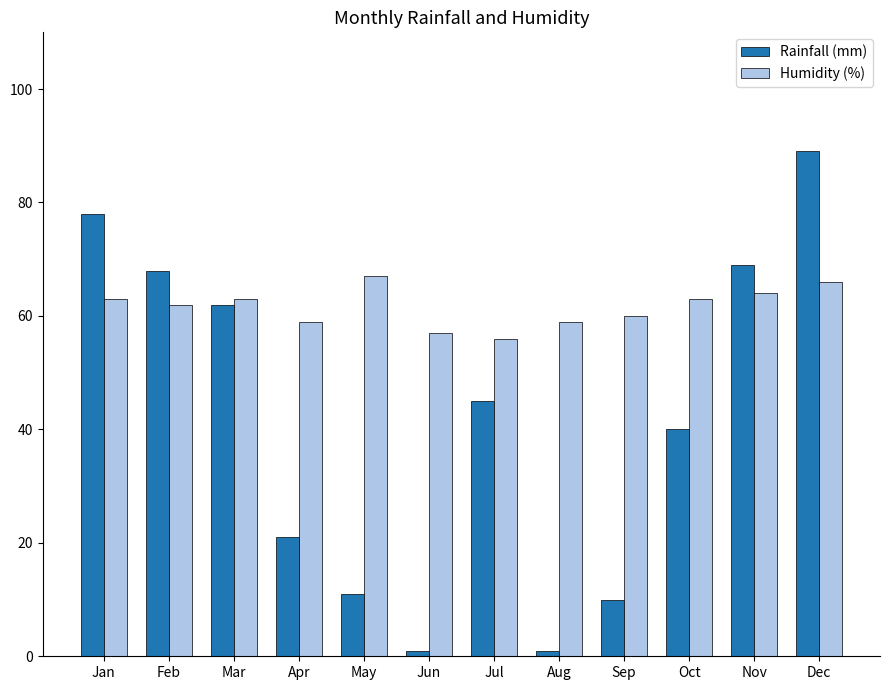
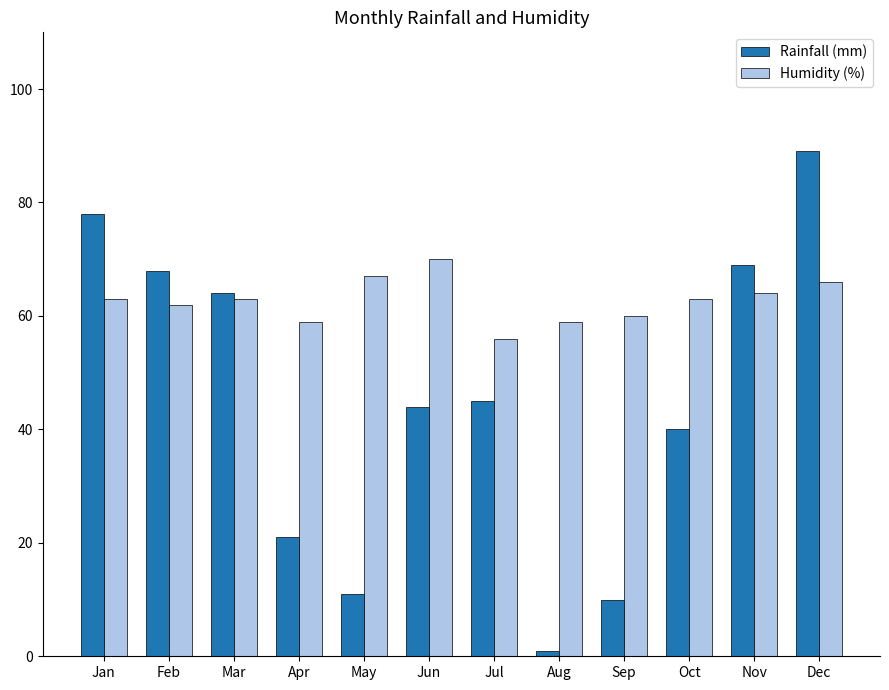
Rainfall (mm), Mar: 62 -> 64
Rainfall (mm), Jun: 1 -> 44
Humidity (%), Jun: 57 -> 70
